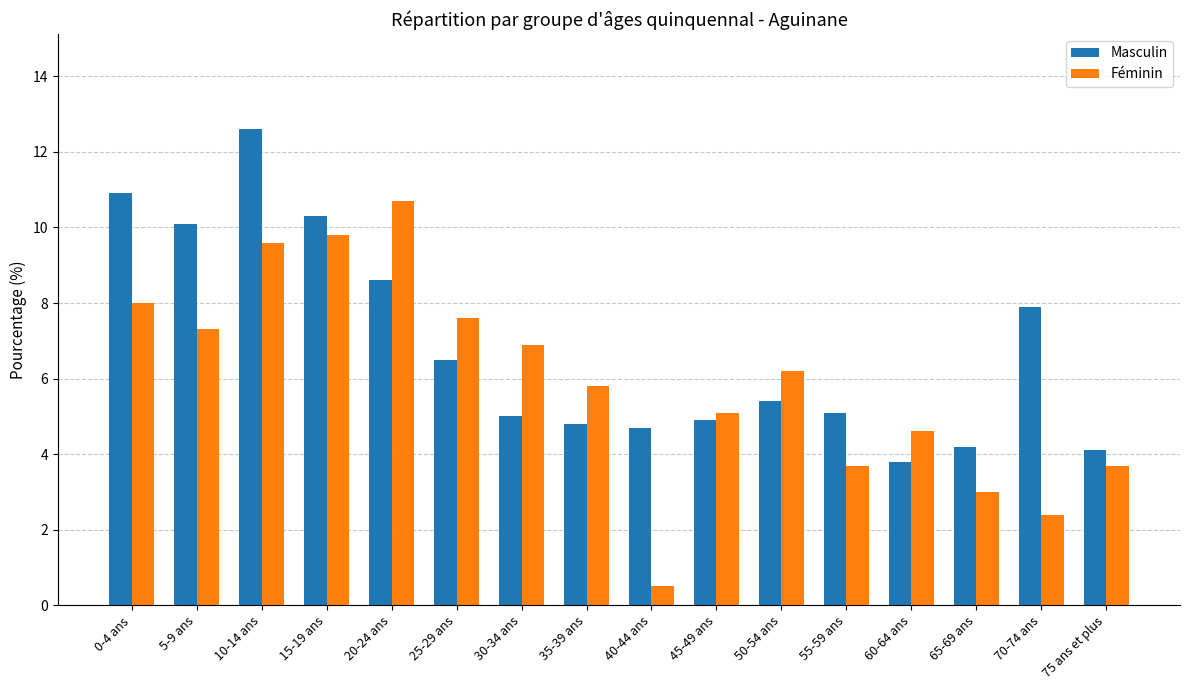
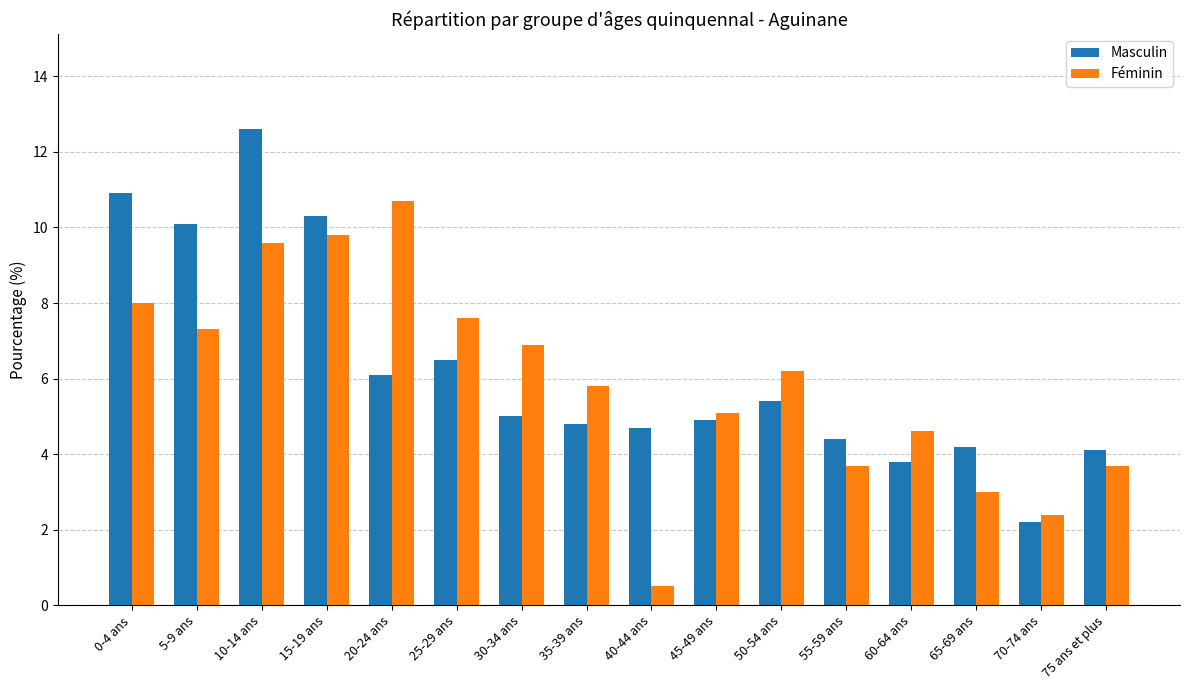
Masculin, 20-24 ans: 8.6 -> 6.1
Masculin, 55-59 ans: 5.1 -> 4.4
Masculin, 70-74 ans: 7.9 -> 2.2
